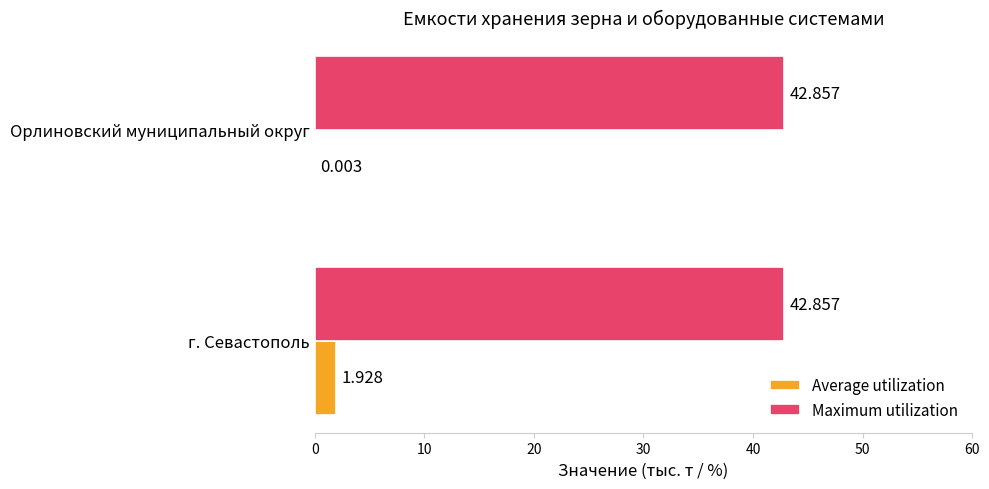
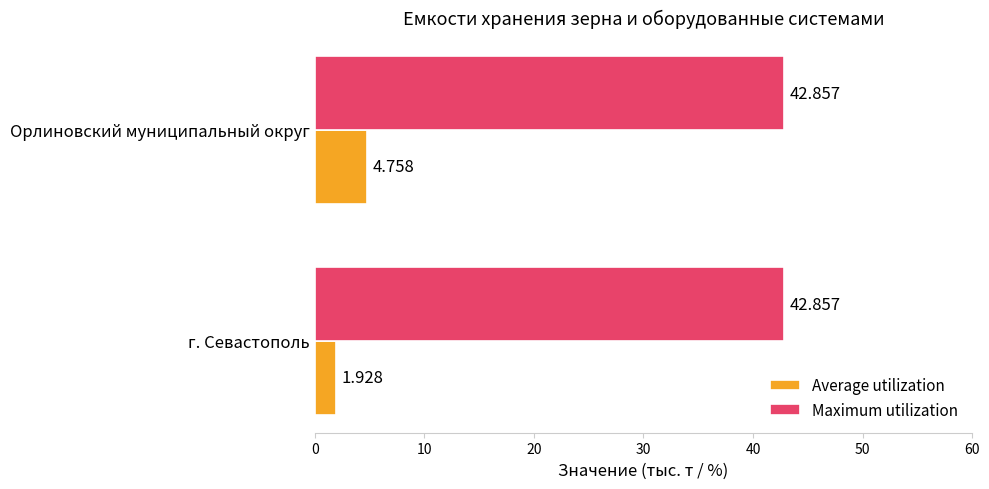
Average utilization, Орлиновский муниципальный округ: 0.003 -> 4.758
